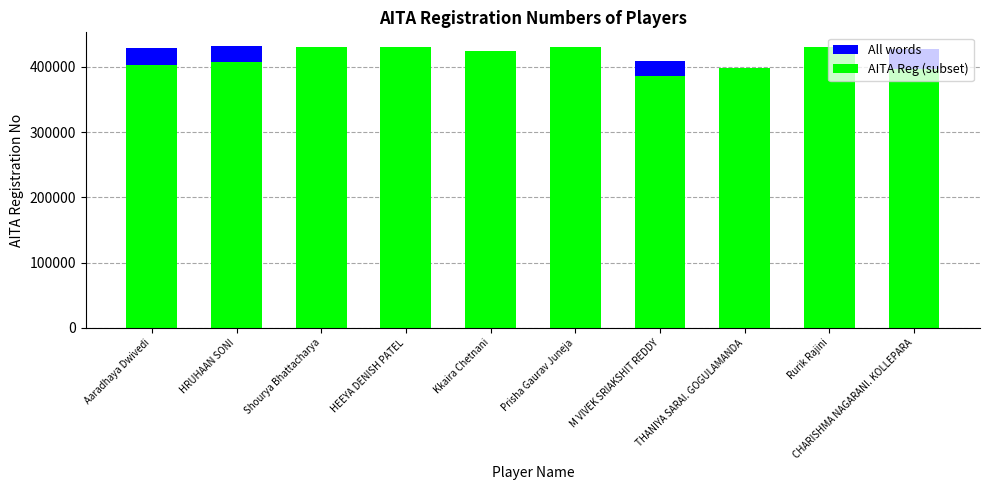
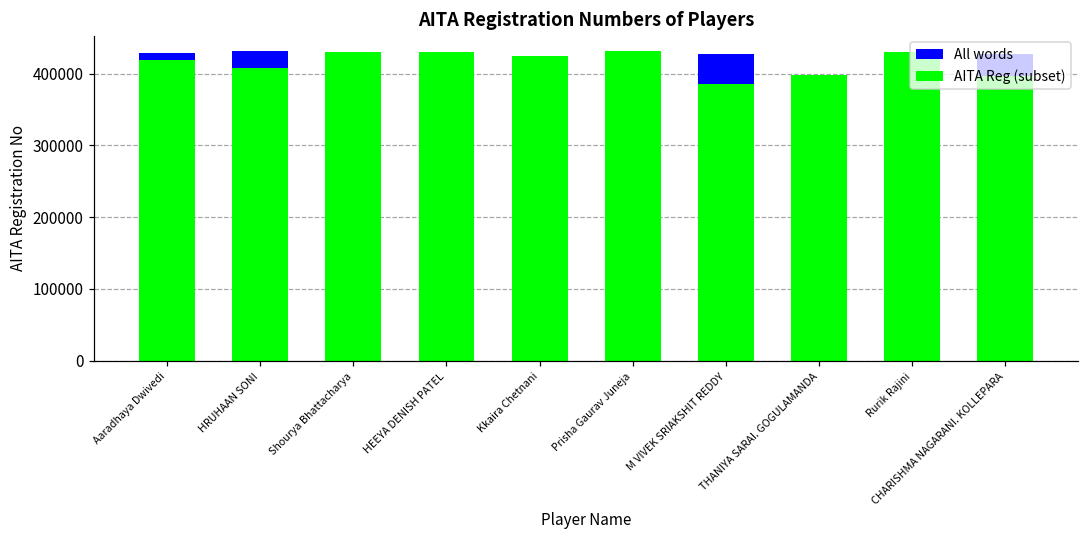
AITA Reg (subset), Aaradhaya Dwivedi: 400000 -> 420000
All words, M VIVEK SRIAKSHIT REDDY: 410000 -> 430000
